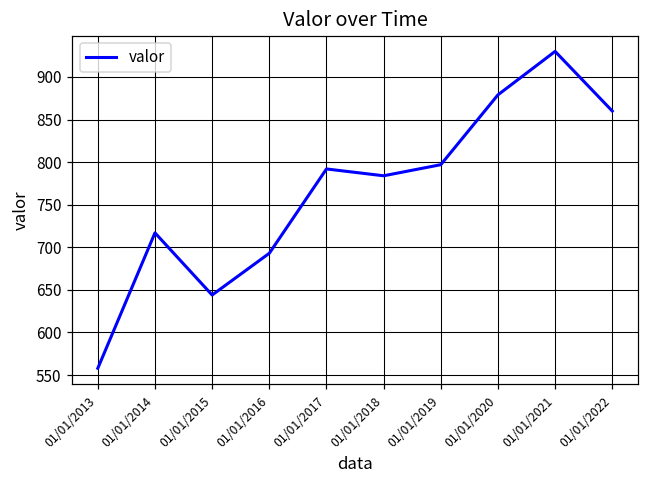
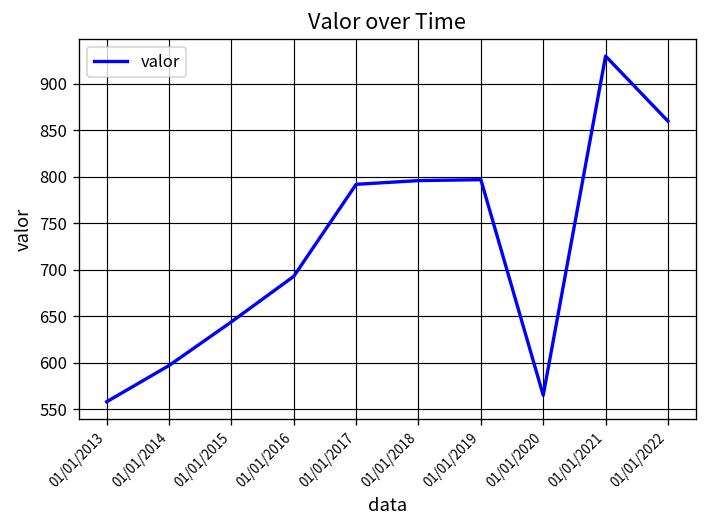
01/01/2014: 720 -> 600
01/01/2018: 780 -> 800
01/01/2020: 880 -> 570
